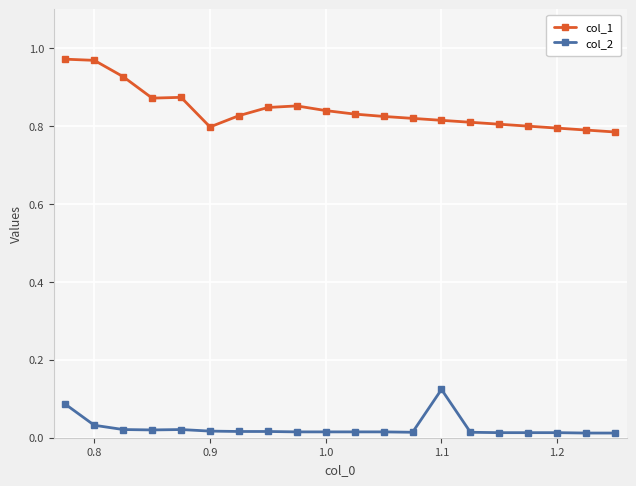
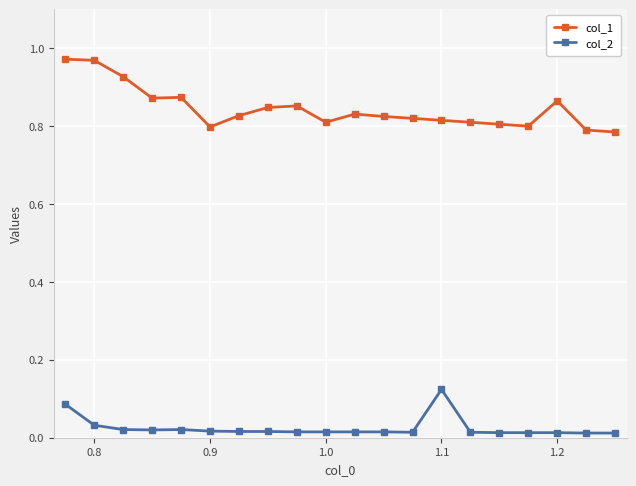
col_1, 1.0: 0.84 -> 0.81
col_1, 1.2: 0.80 -> 0.87
